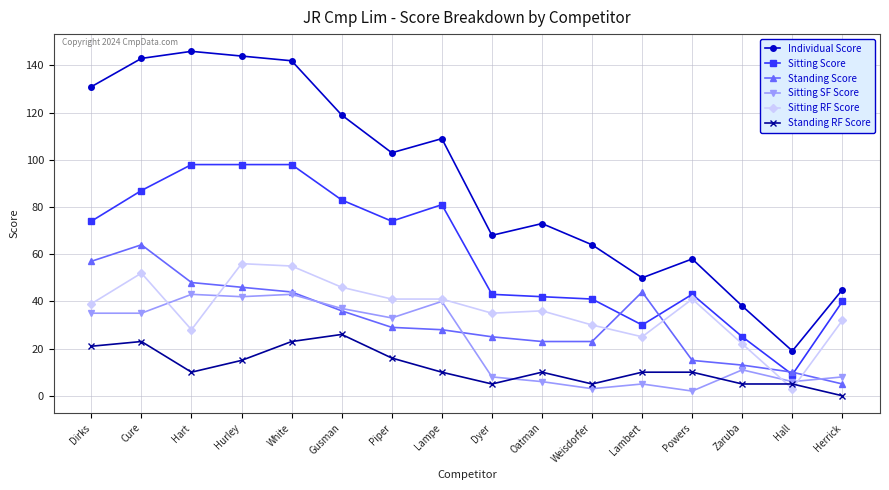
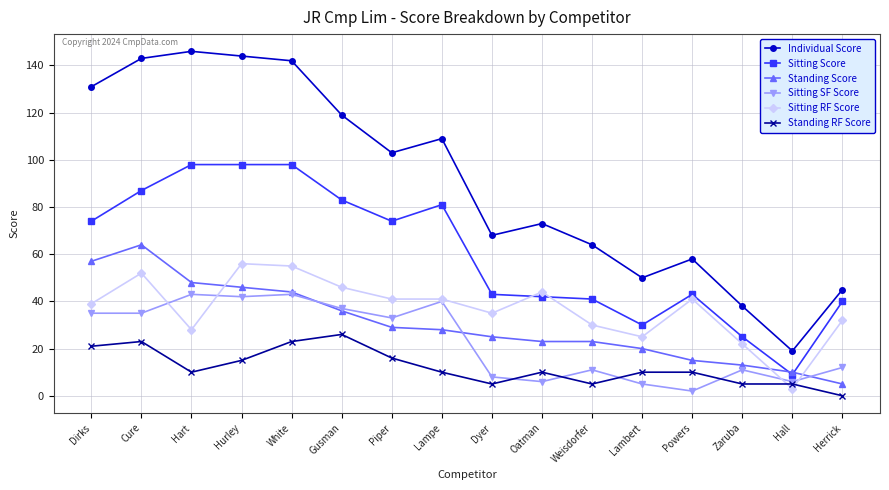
Sitting RF Score, Oatman: 36 -> 44
Sitting SF Score, Weisdorfer: 3 -> 11
Standing Score, Lambert: 44 -> 20
Sitting SF Score, Herrick: 8 -> 12
